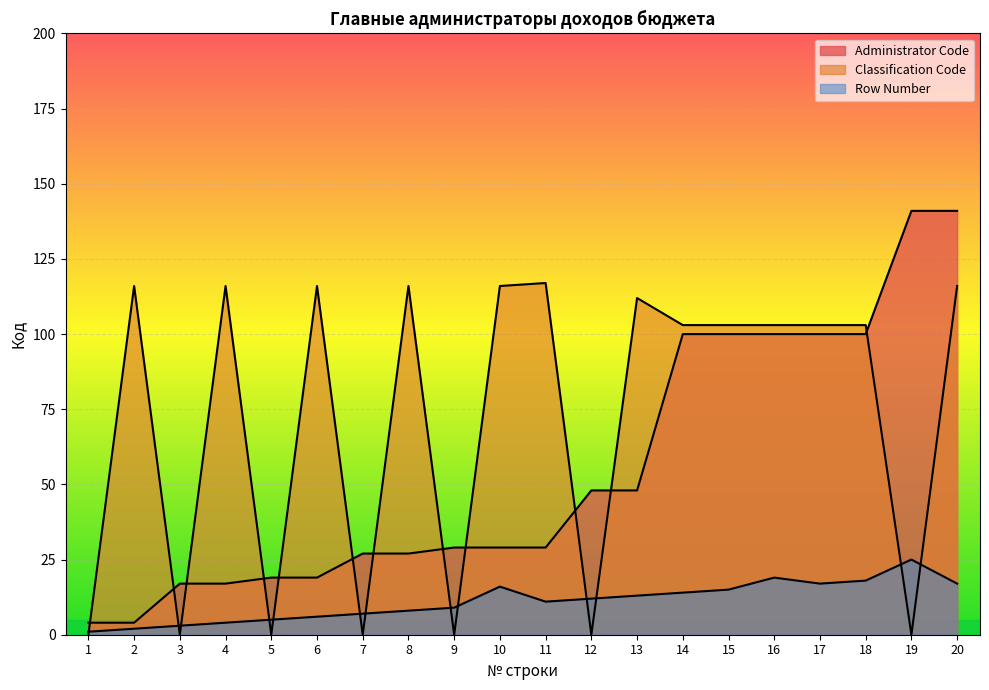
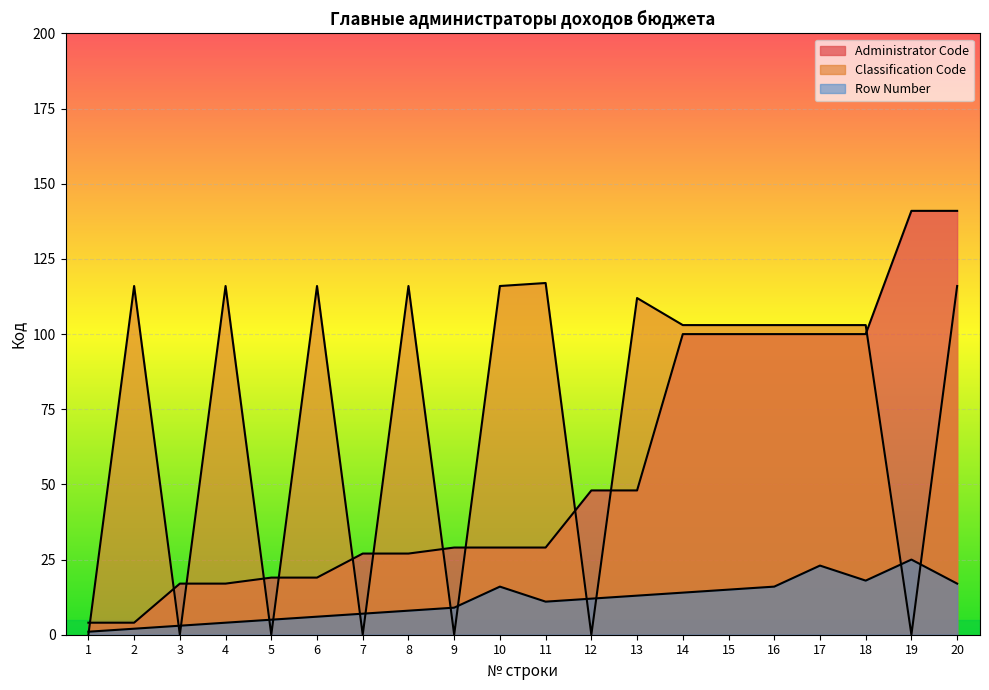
Row Number, 16: 19 -> 16
Row Number, 17: 17 -> 23
